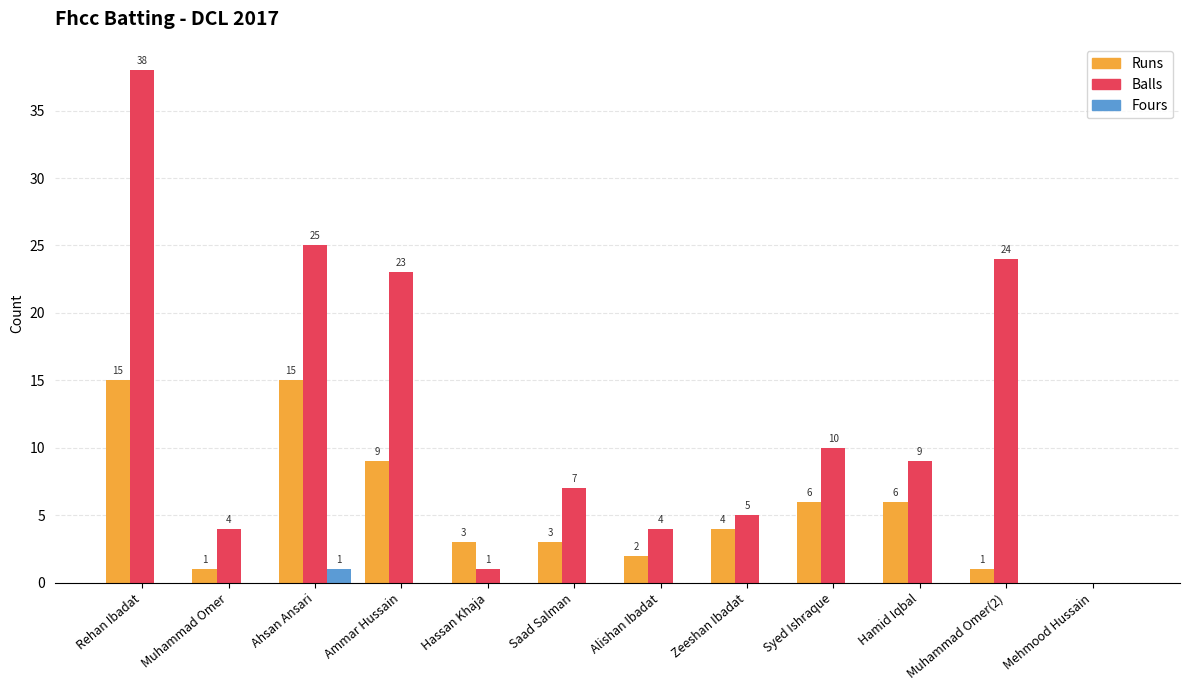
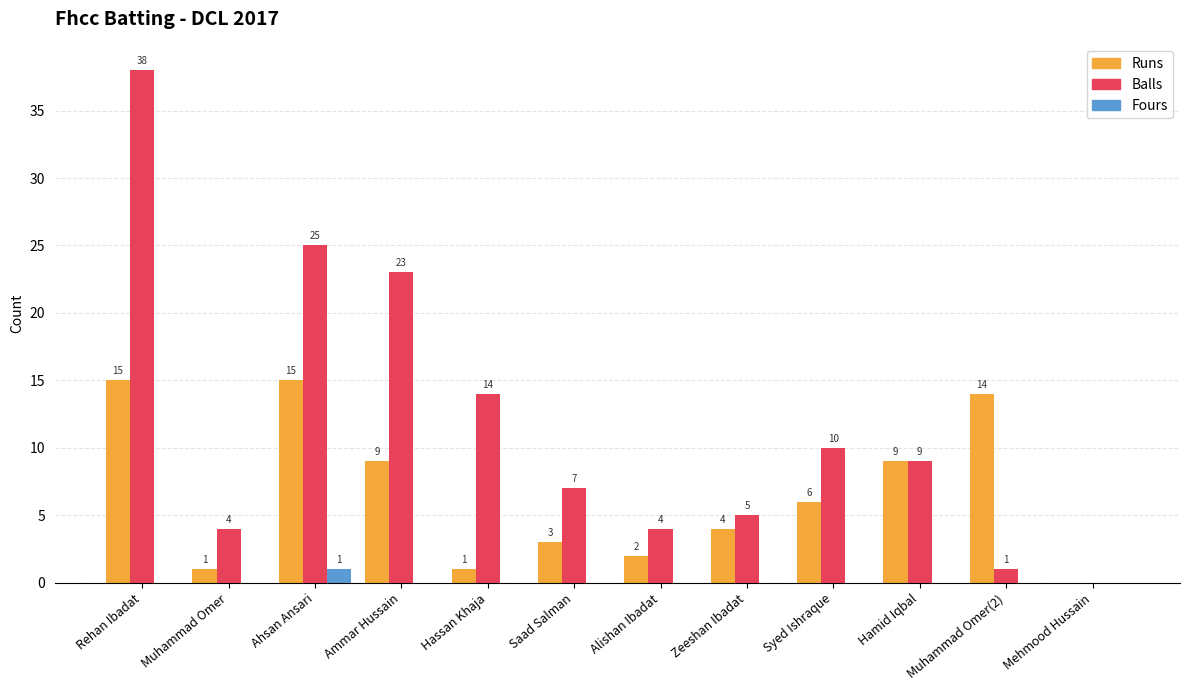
Runs, Hassan Khaja: 3 -> 1
Balls, Hassan Khaja: 1 -> 14
Runs, Hamid Iqbal: 6 -> 9
Runs, Muhammad Omer(2): 1 -> 14
Balls, Muhammad Omer(2): 24 -> 1
